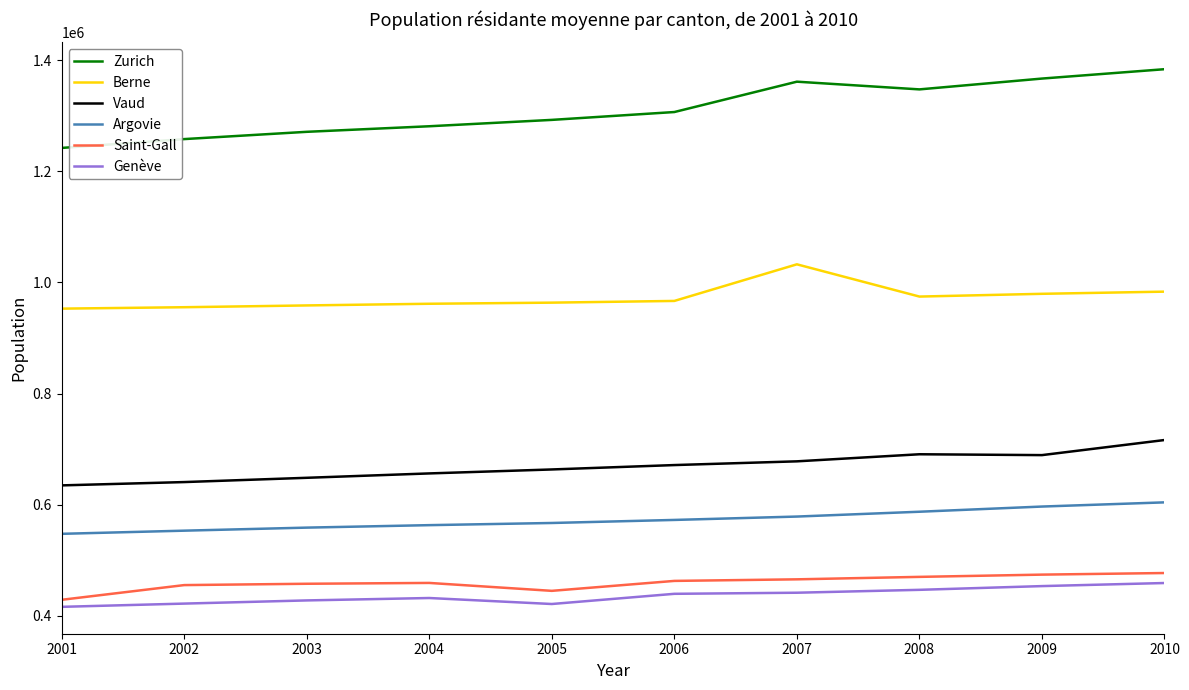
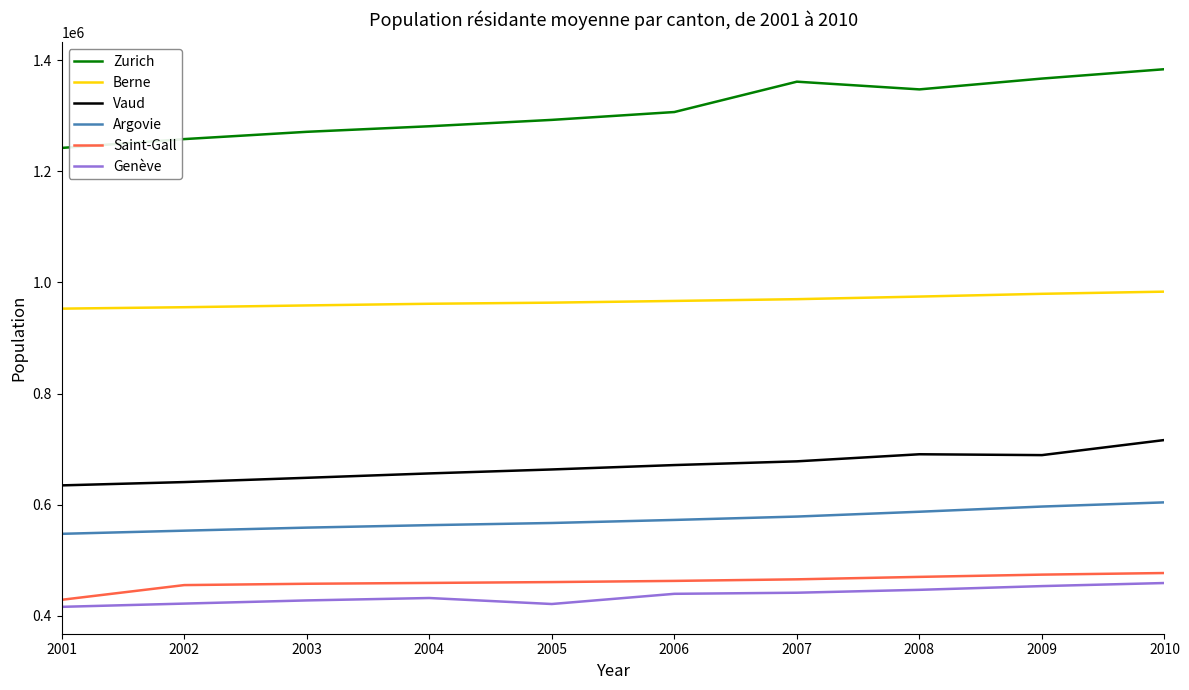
Saint-Gall, 2005: 450000 -> 460000
Berne, 2007: 1030000 -> 970000
